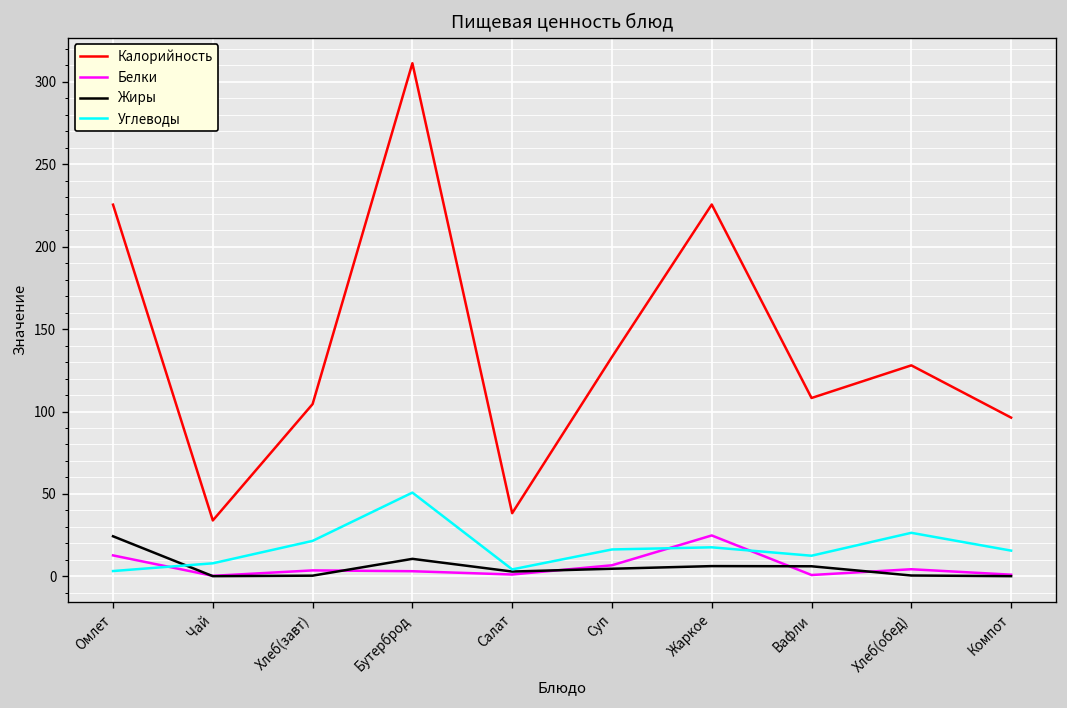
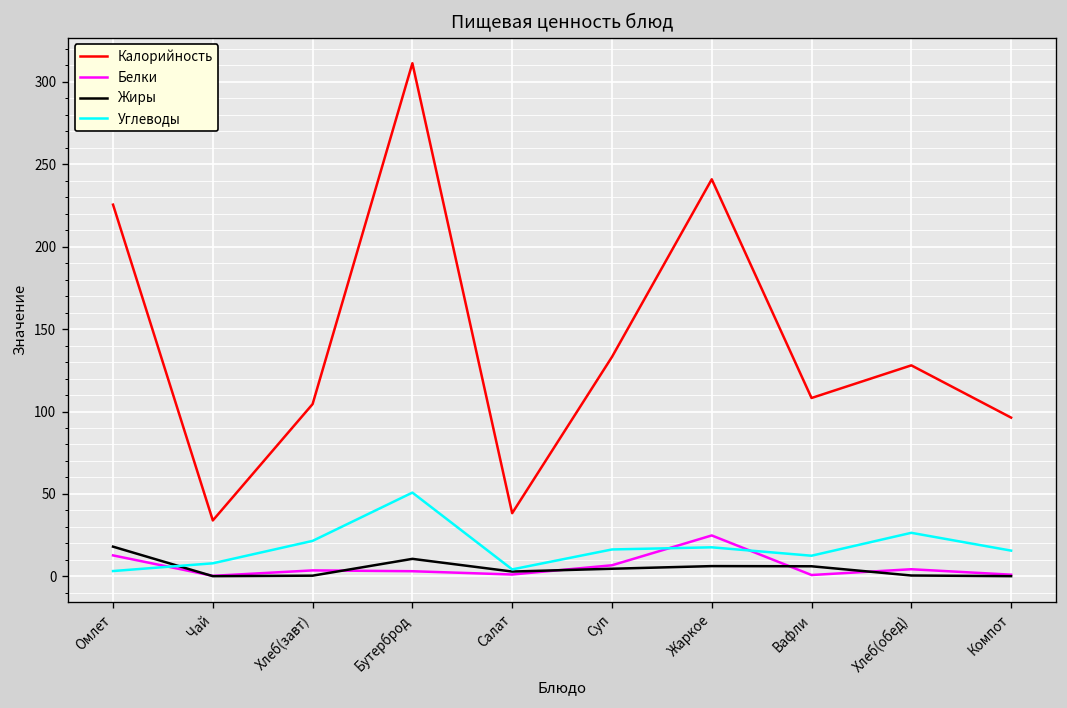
Жиры, Омлет: 24 -> 18
Калорийность, Жаркое: 226 -> 241
